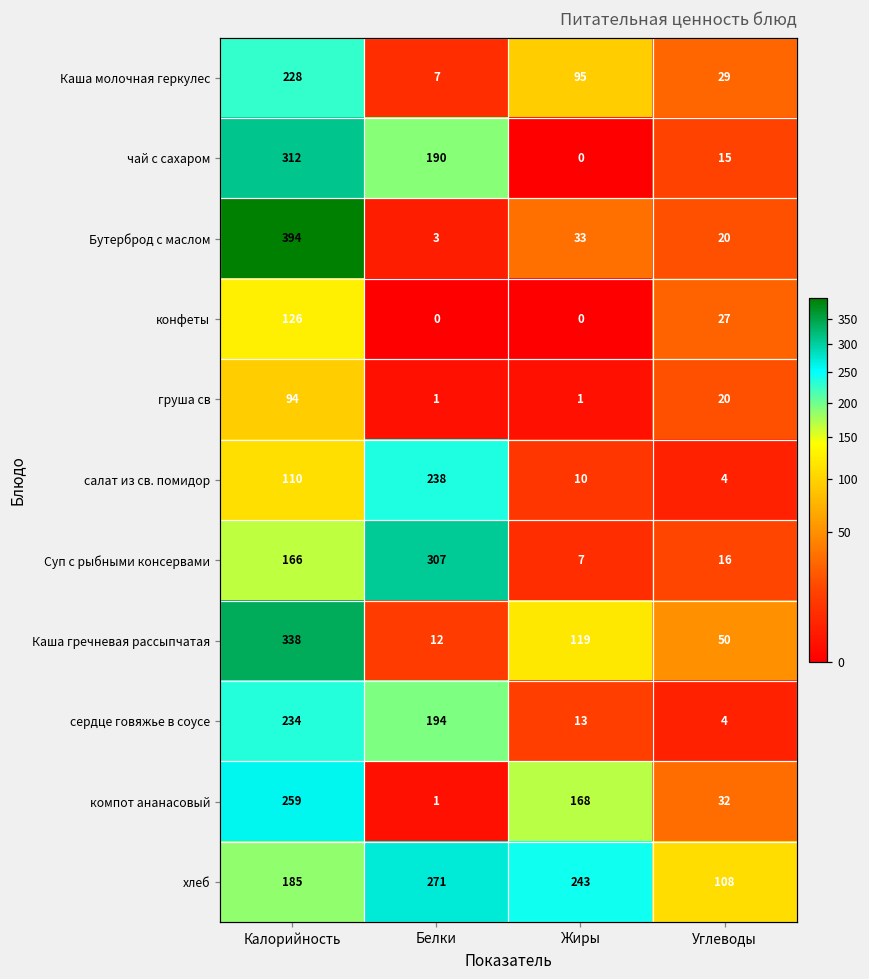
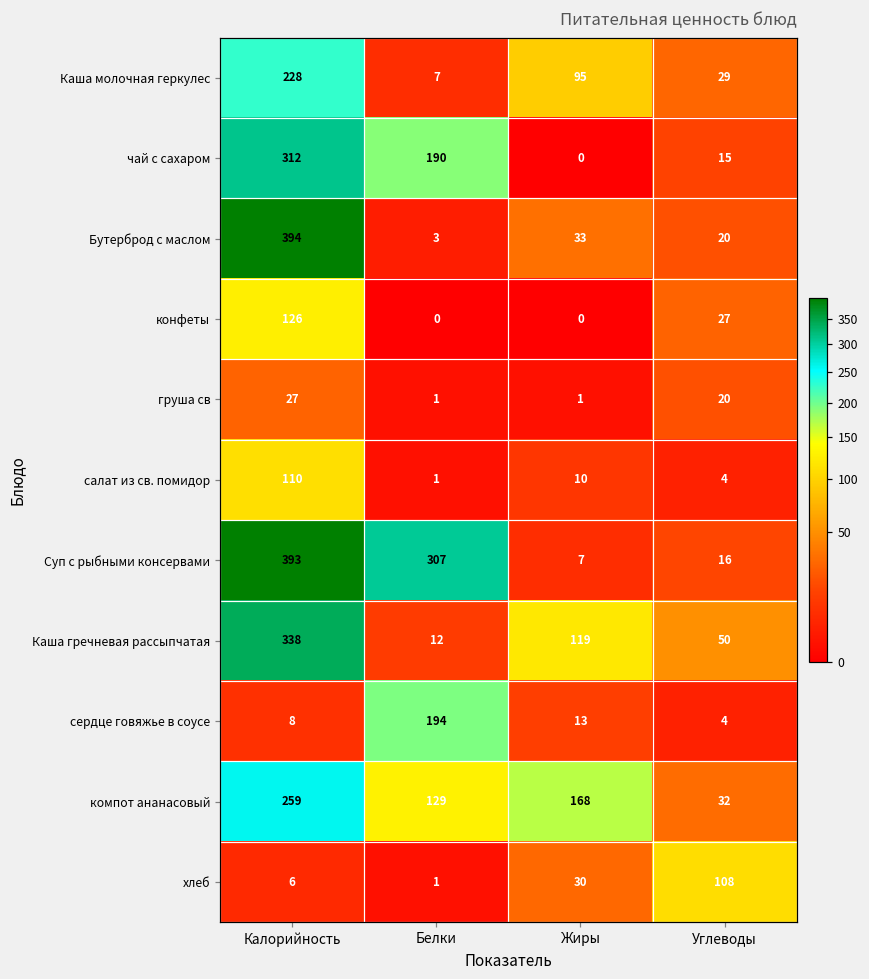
груша св, Калорийность: 94 -> 27
салат из св. помидор, Белки: 238 -> 1
Суп с рыбными консервами, Калорийность: 166 -> 393
сердце говяжье в соусе, Калорийность: 234 -> 8
компот ананасовый, Белки: 1 -> 129
хлеб, Калорийность: 185 -> 6
хлеб, Белки: 271 -> 1
хлеб, Жиры: 243 -> 30
